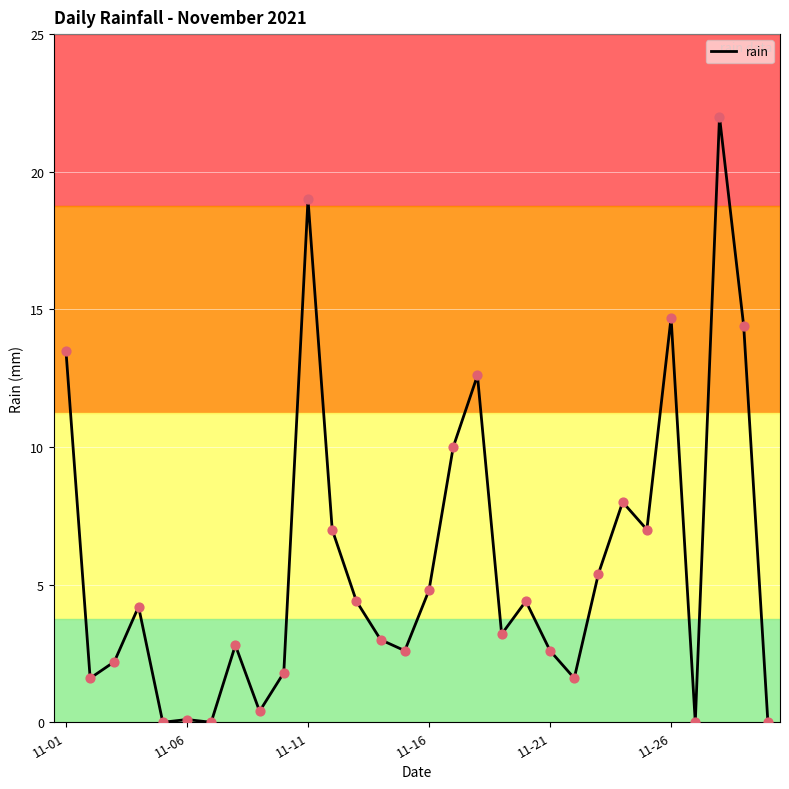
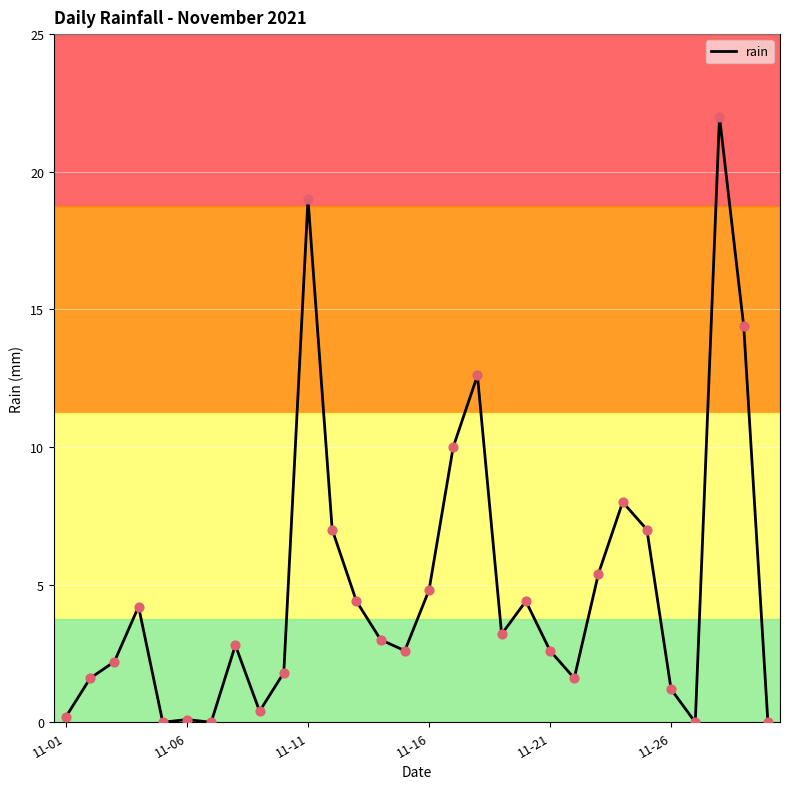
11-01: 13.5 -> 0.2
11-26: 14.7 -> 1.2
